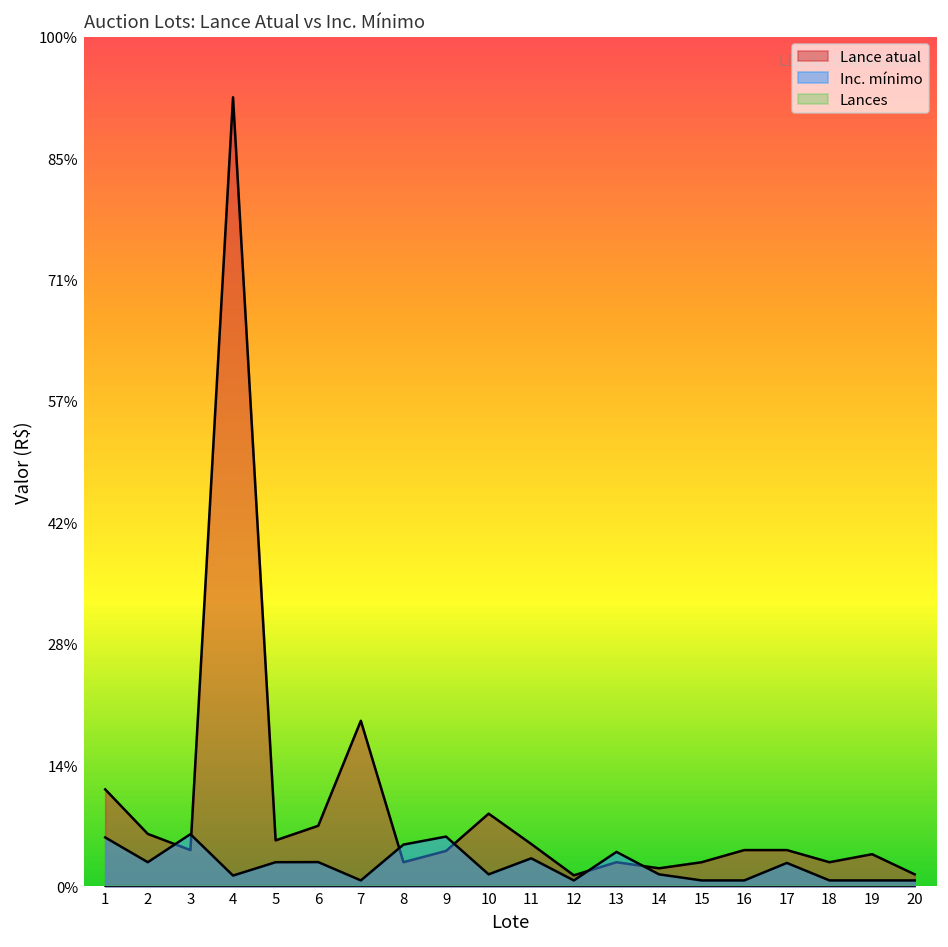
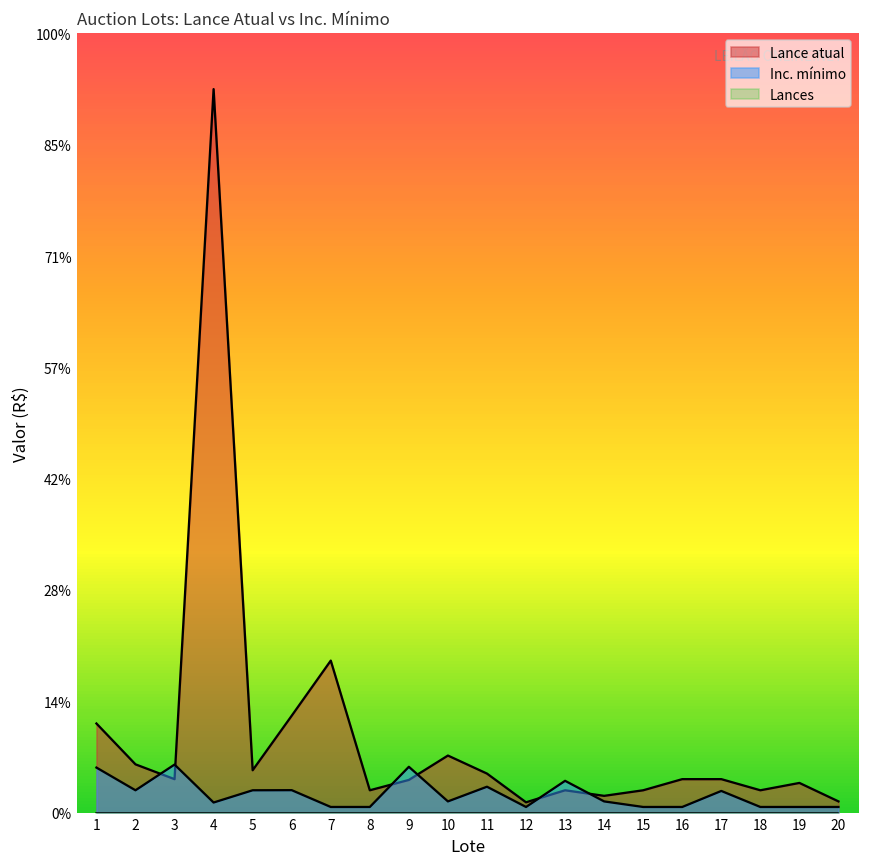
Lance atual, 6: 7% -> 12%
Inc. mínimo, 8: 5% -> 1%
Lance atual, 10: 9% -> 7%
